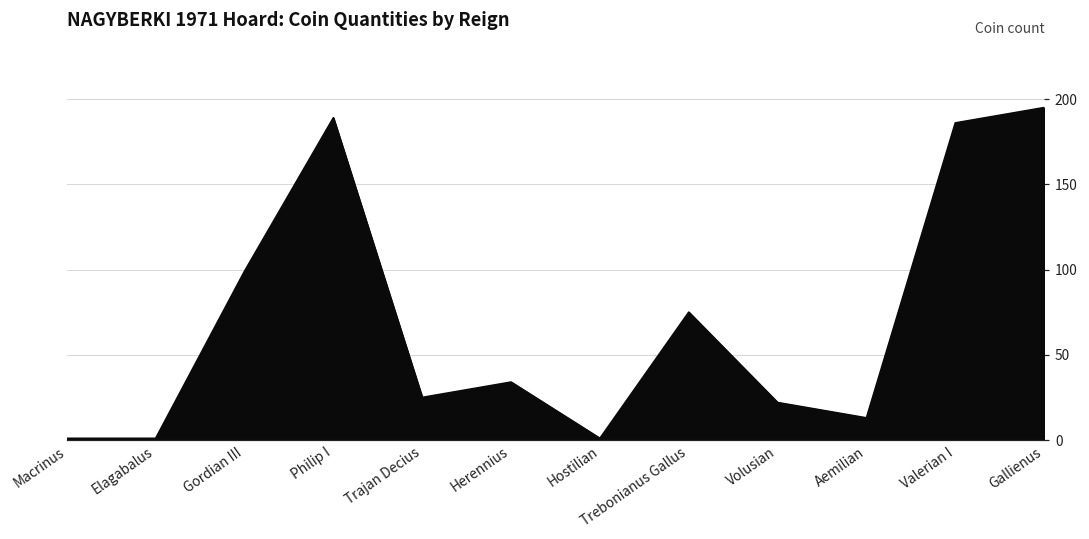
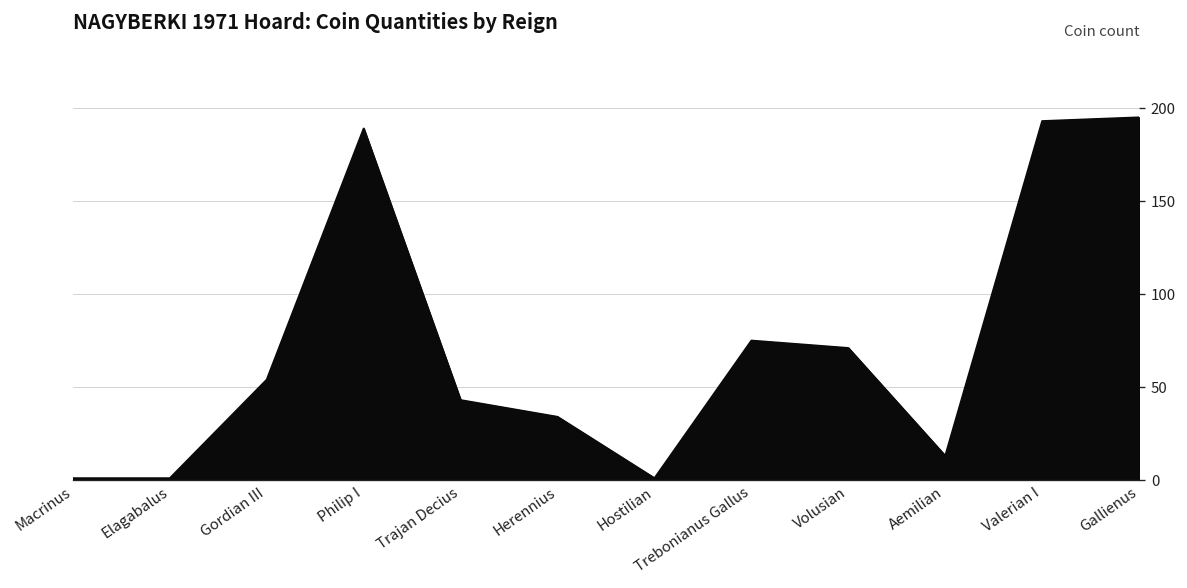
Gordian III: 99 -> 54
Trajan Decius: 25 -> 43
Volusian: 22 -> 71
Valerian I: 186 -> 193
